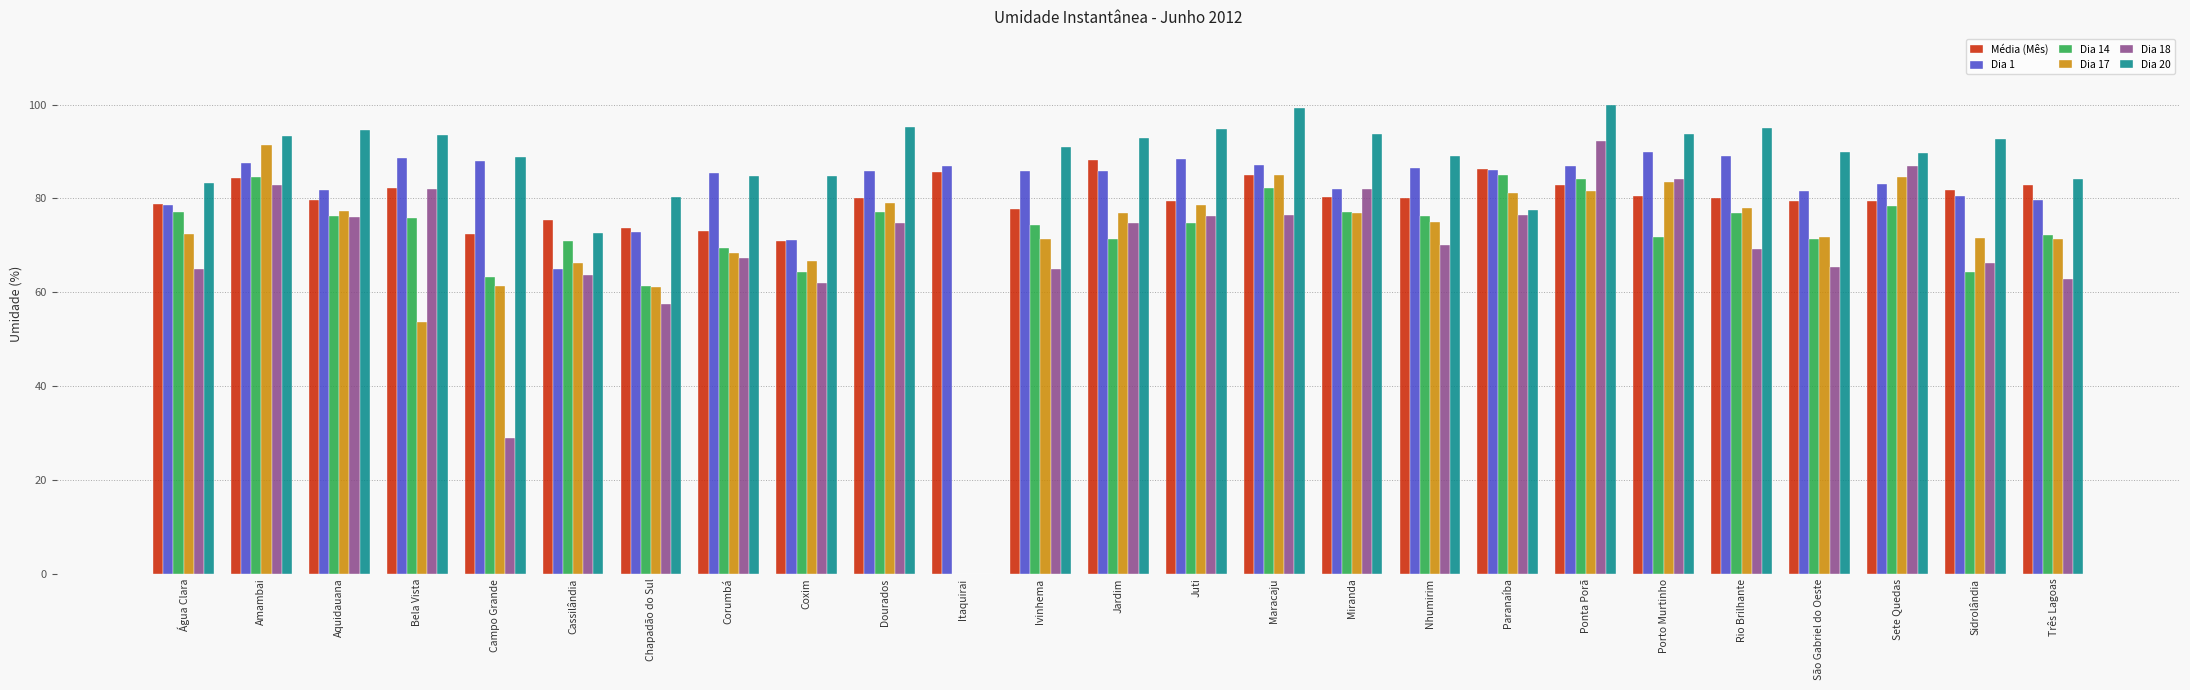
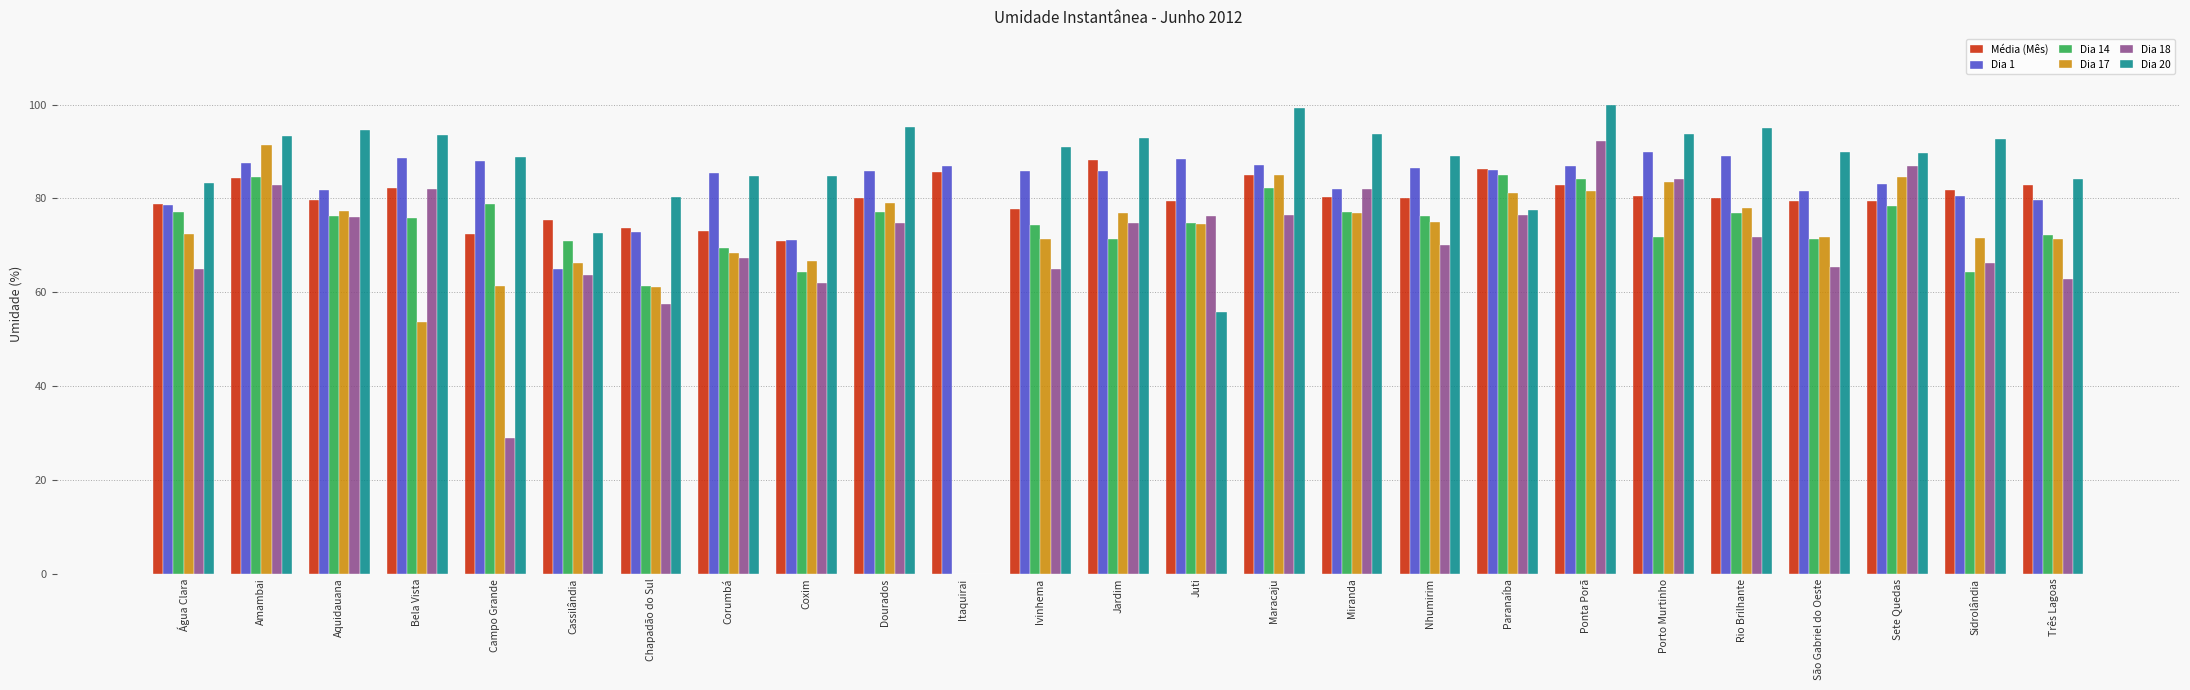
Dia 14, Campo Grande: 63 -> 79
Dia 17, Juti: 79 -> 75
Dia 20, Juti: 95 -> 56
Dia 18, Rio Brilhante: 69 -> 72
